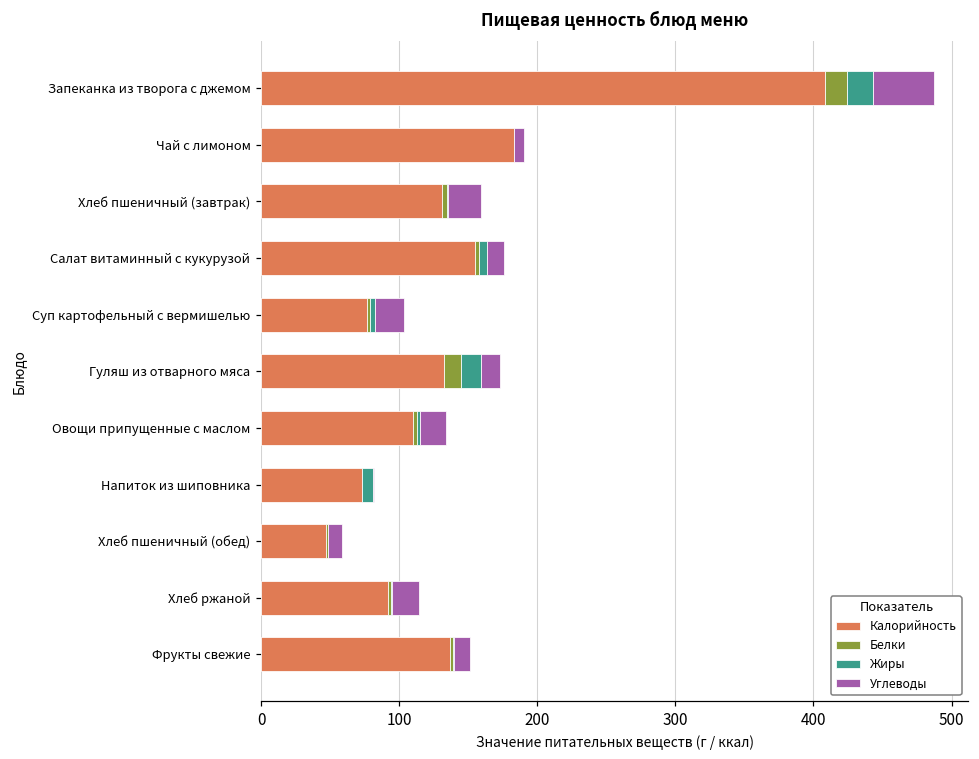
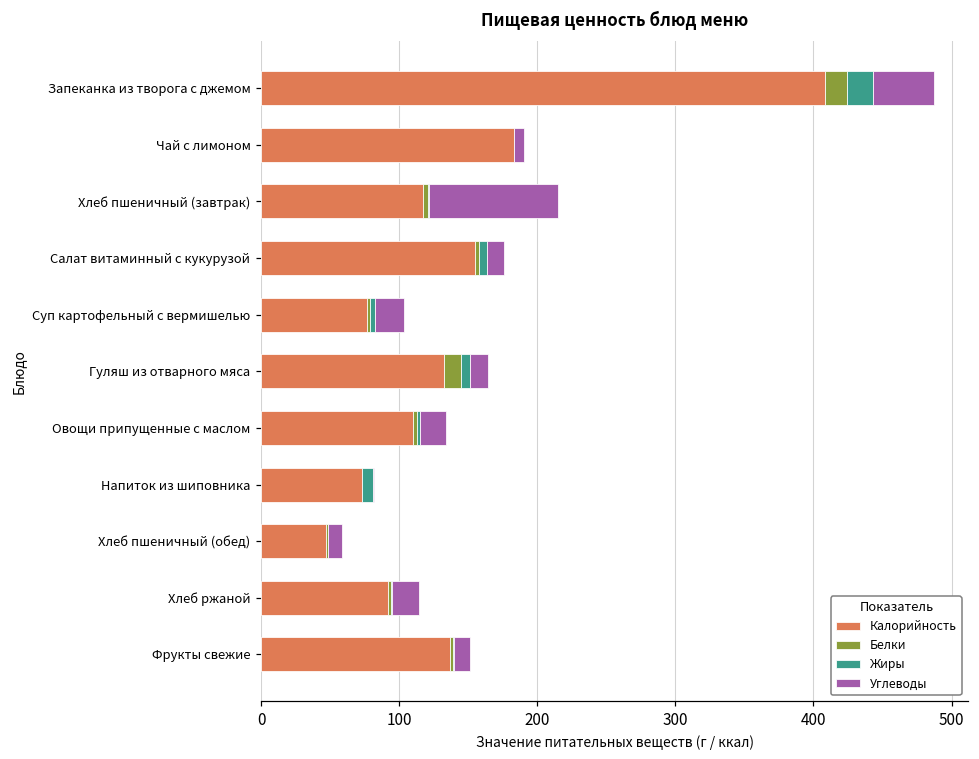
Калорийность, Хлеб пшеничный (завтрак): 131 -> 117
Углеводы, Хлеб пшеничный (завтрак): 24 -> 94
Жиры, Гуляш из отварного мяса: 14 -> 6
